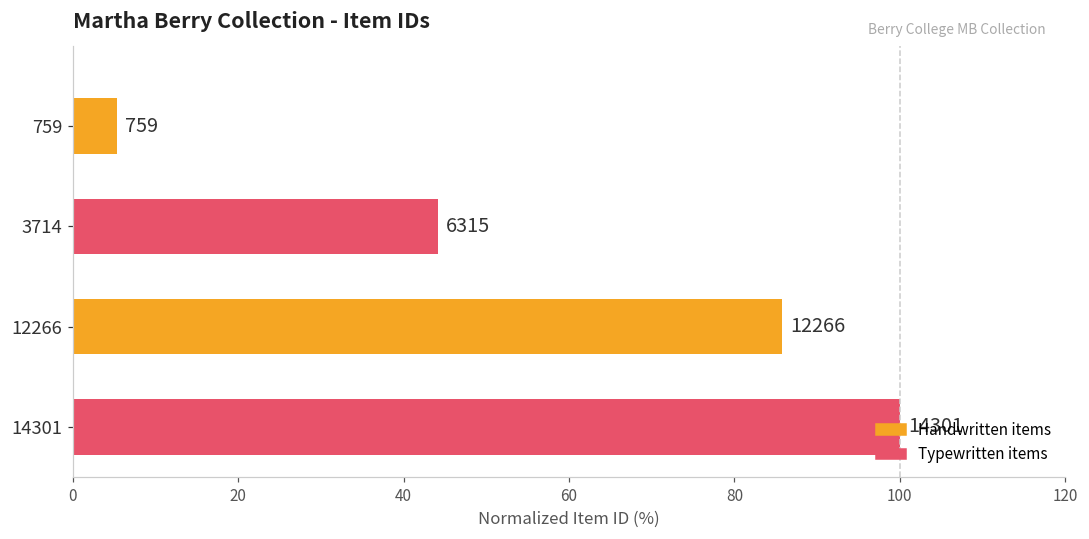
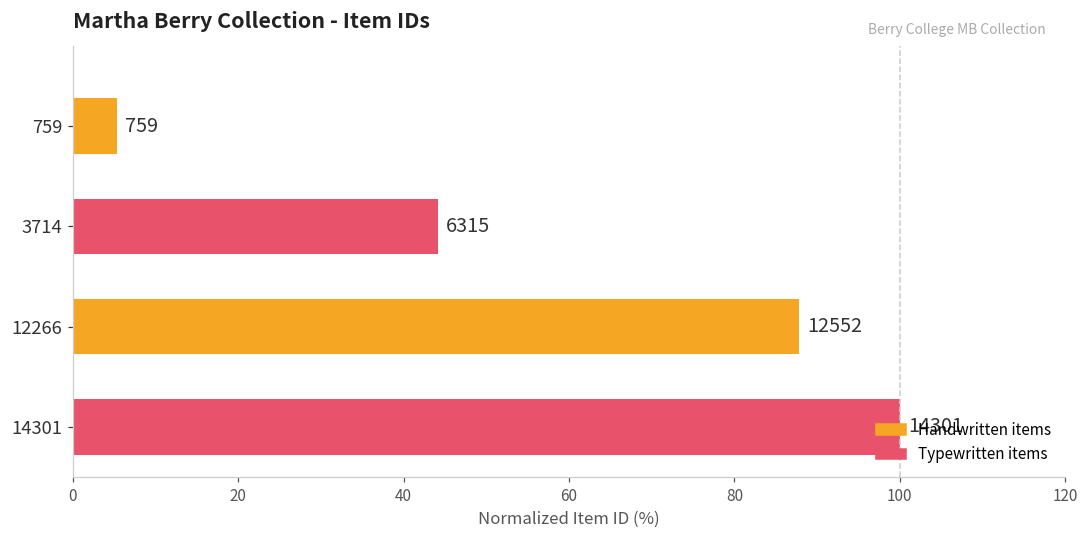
12266: 12266 -> 12552
